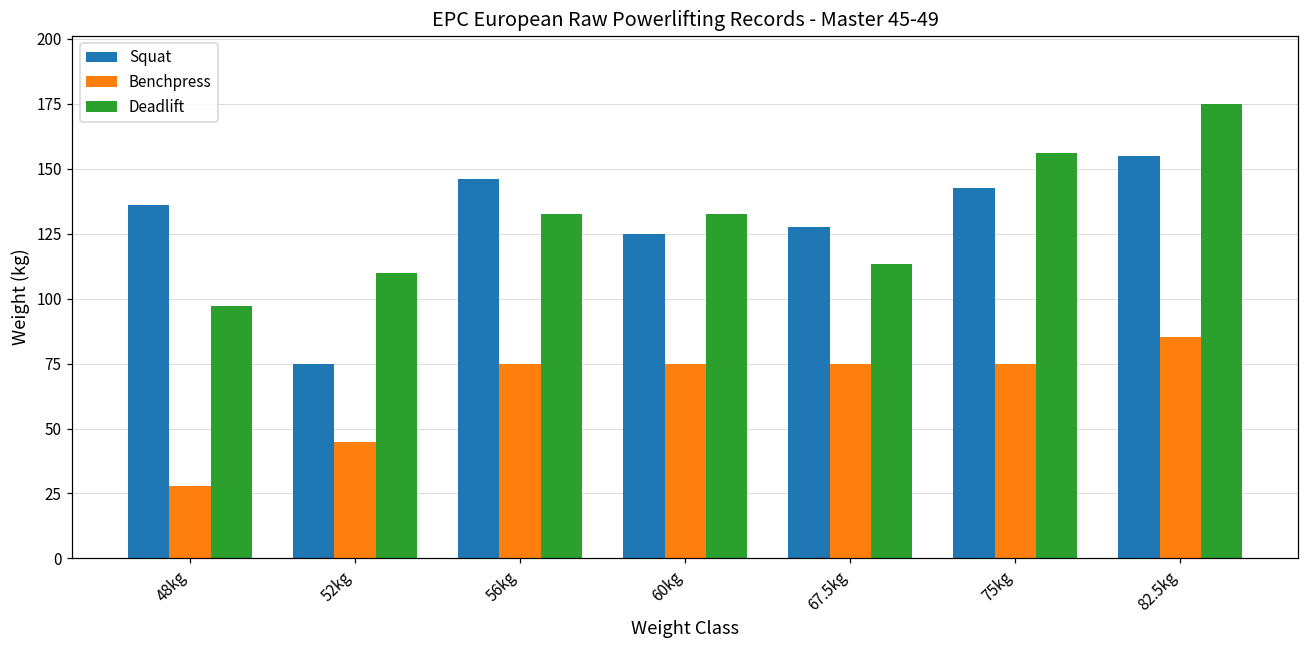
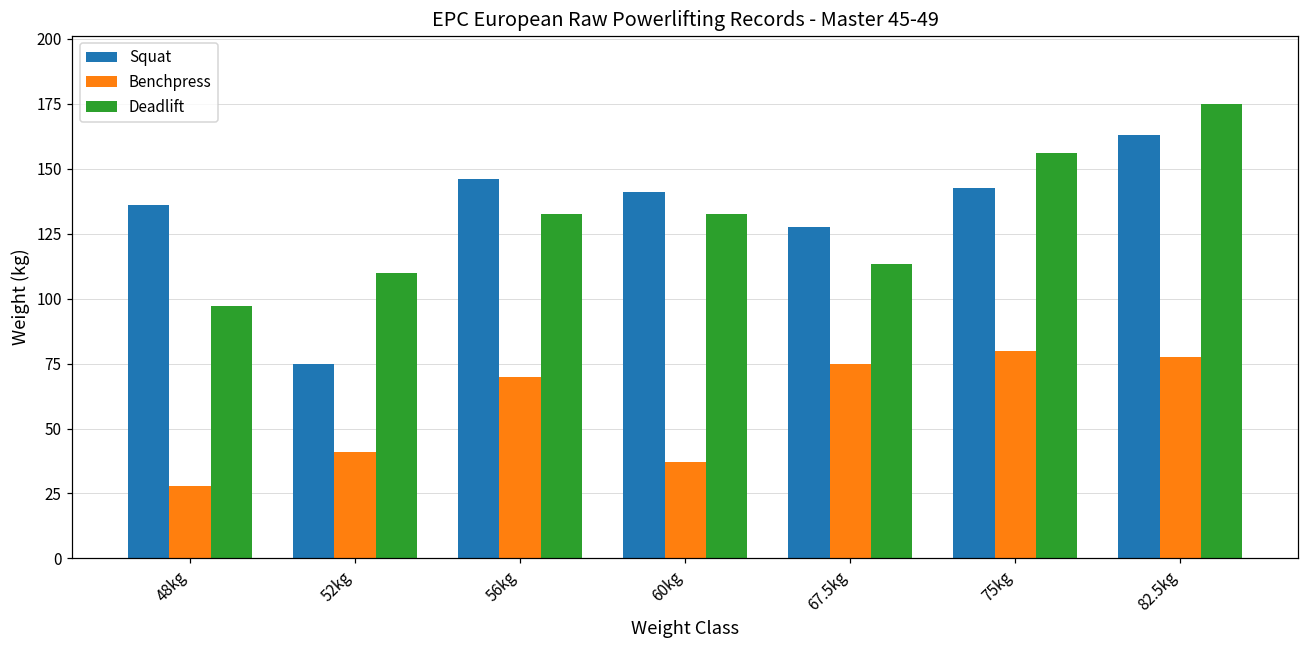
Benchpress, 52kg: 45 -> 41
Benchpress, 56kg: 75 -> 70
Squat, 60kg: 125 -> 141
Benchpress, 60kg: 75 -> 37
Benchpress, 75kg: 75 -> 80
Squat, 82.5kg: 155 -> 163
Benchpress, 82.5kg: 85 -> 78
